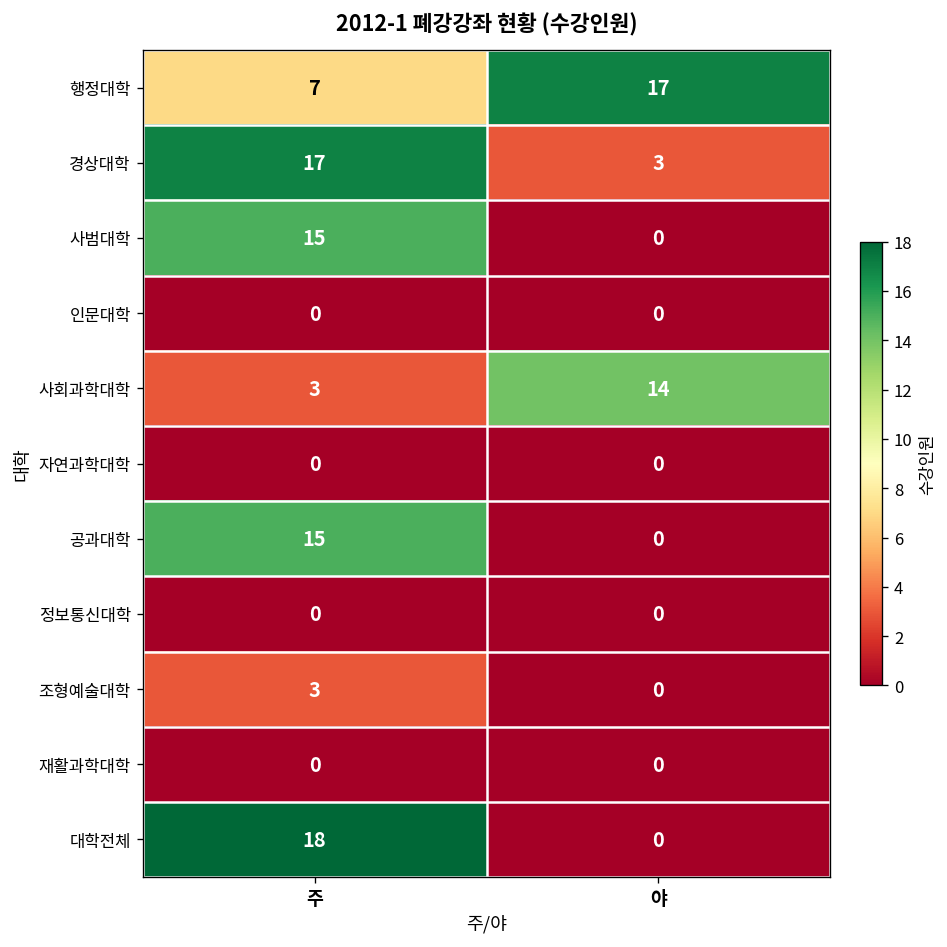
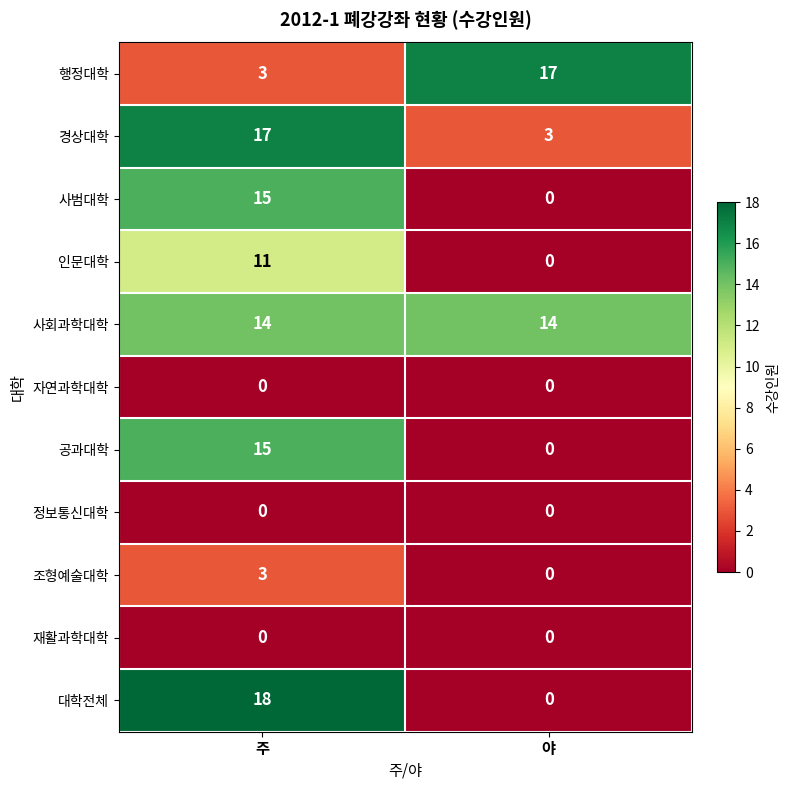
행정대학, 주: 7 -> 3
인문대학, 주: 0 -> 11
사회과학대학, 주: 3 -> 14
